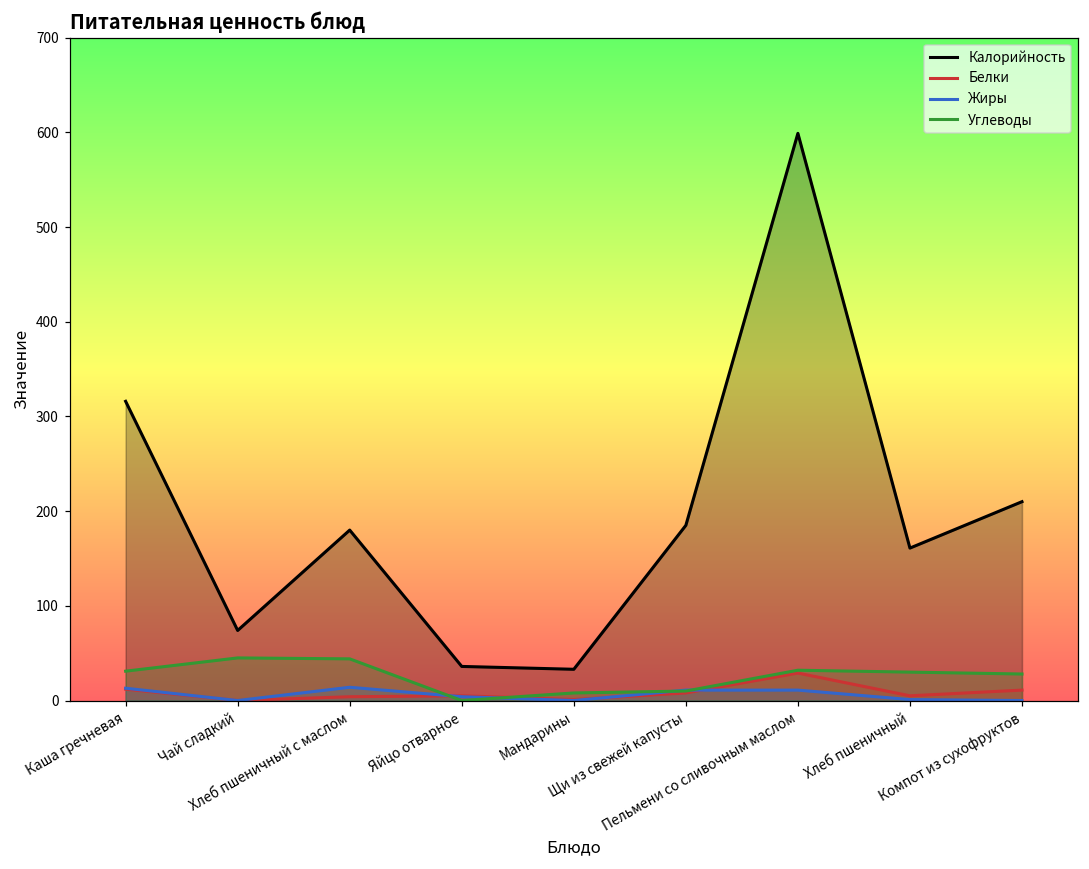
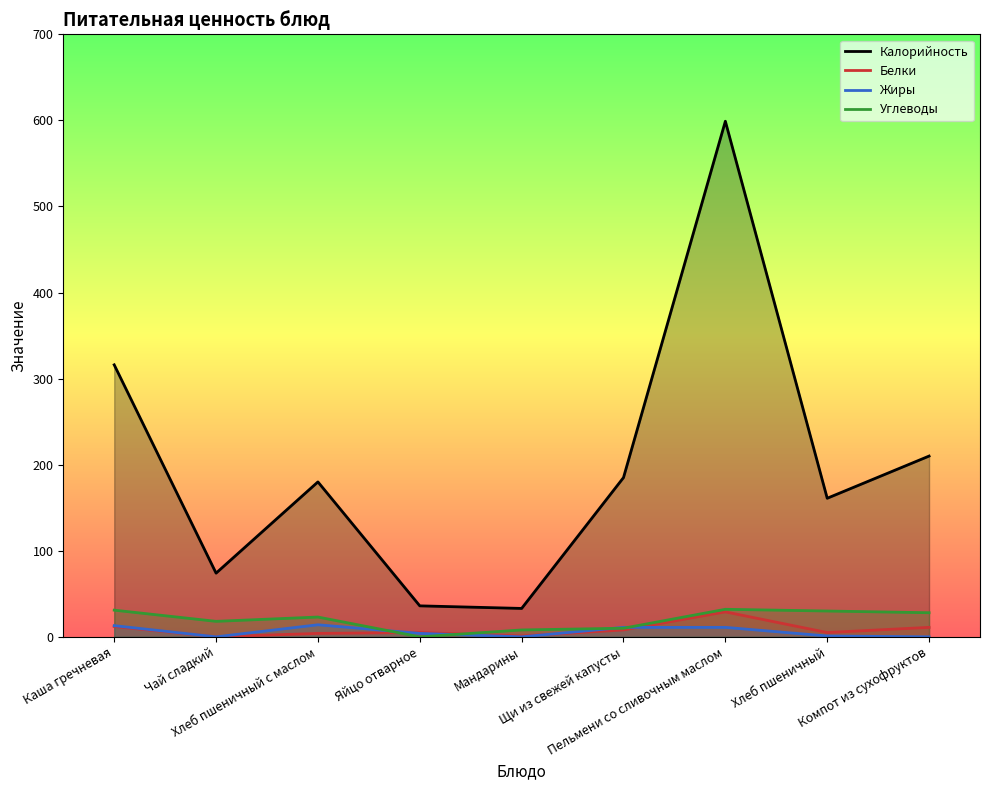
Углеводы, Чай сладкий: 50 -> 20
Углеводы, Хлеб пшеничный с маслом: 40 -> 20
